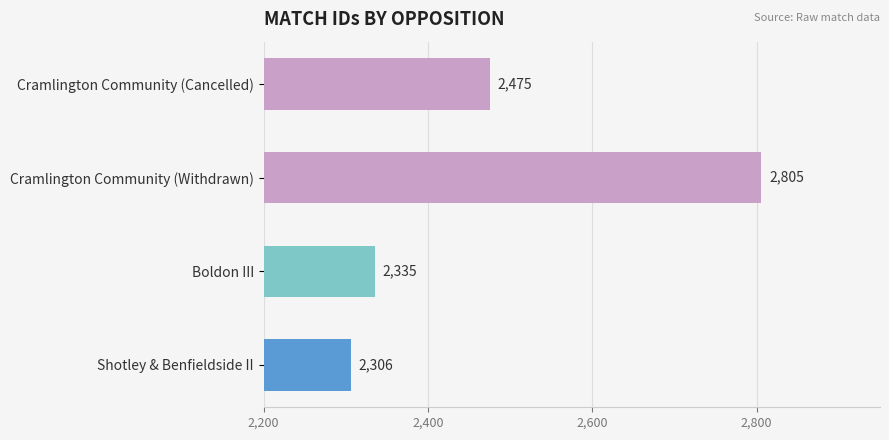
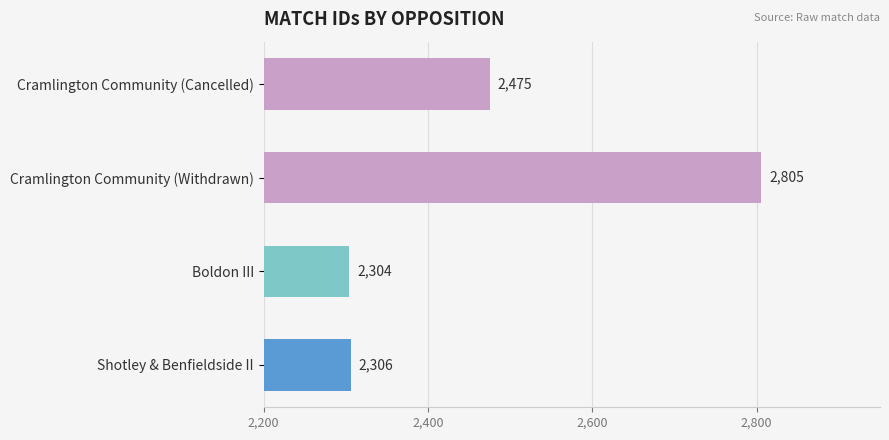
Boldon III: 2,335 -> 2,304
